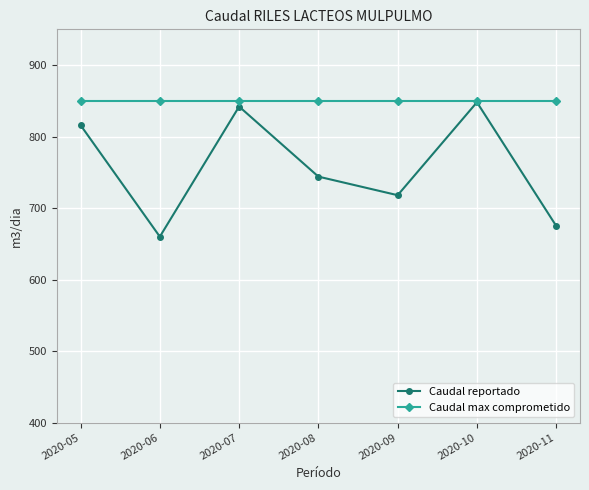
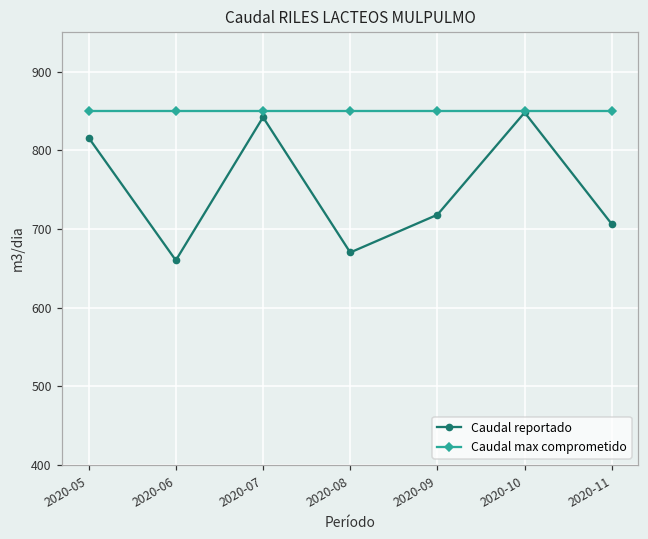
Caudal reportado, 2020-08: 740 -> 670
Caudal reportado, 2020-11: 680 -> 710
